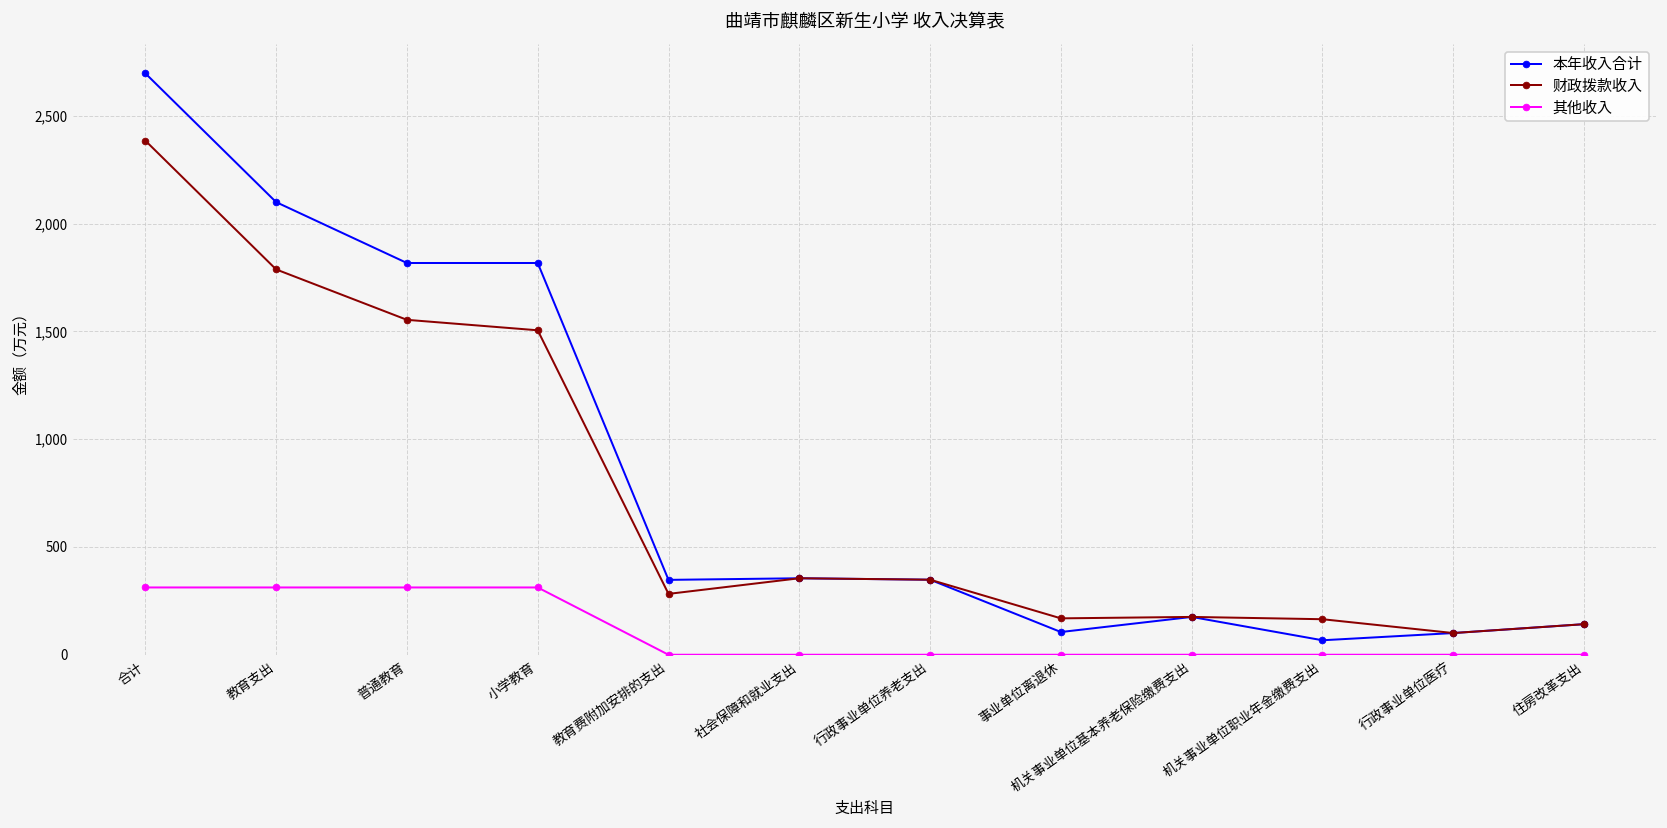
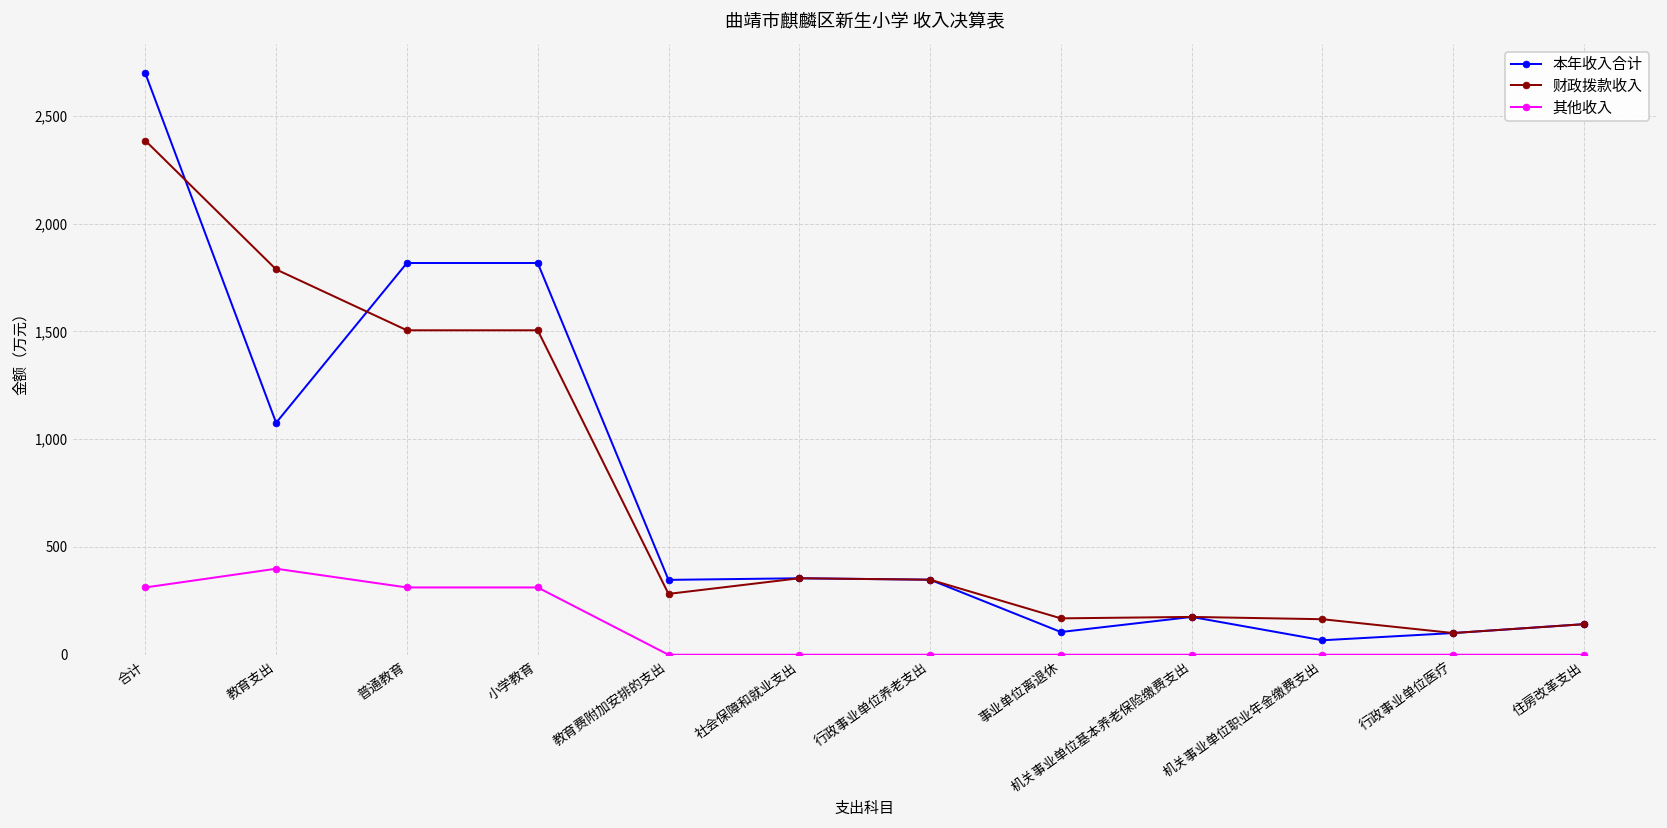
本年收入合计, 教育支出: 2,100 -> 1,080
其他收入, 教育支出: 310 -> 400
财政拨款收入, 普通教育: 1,550 -> 1,500
